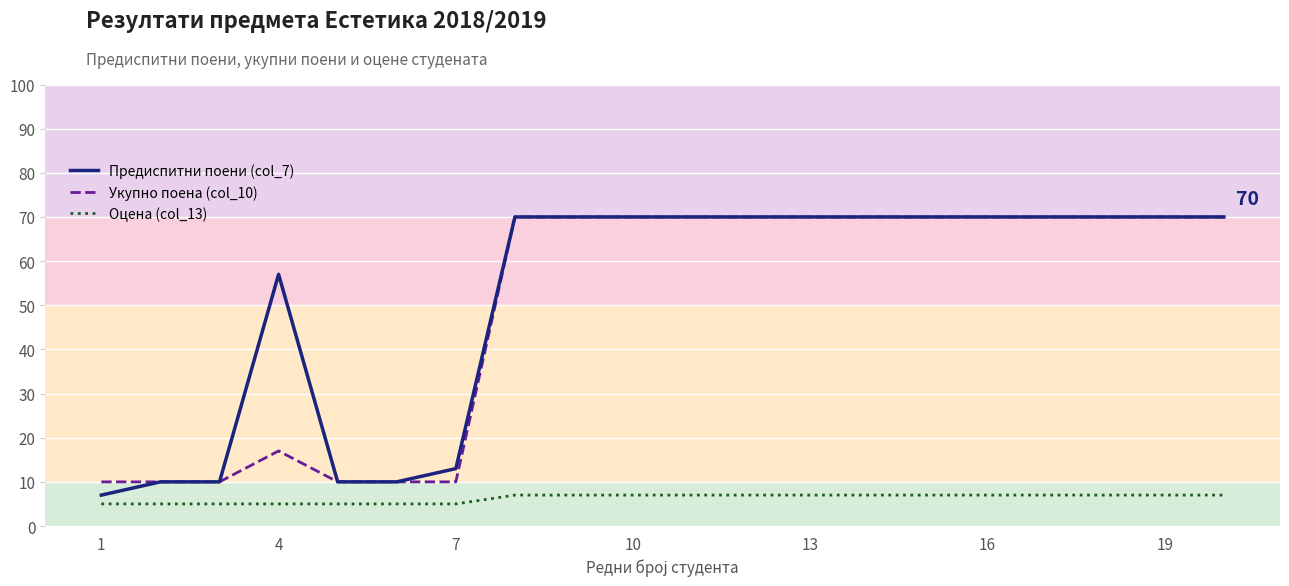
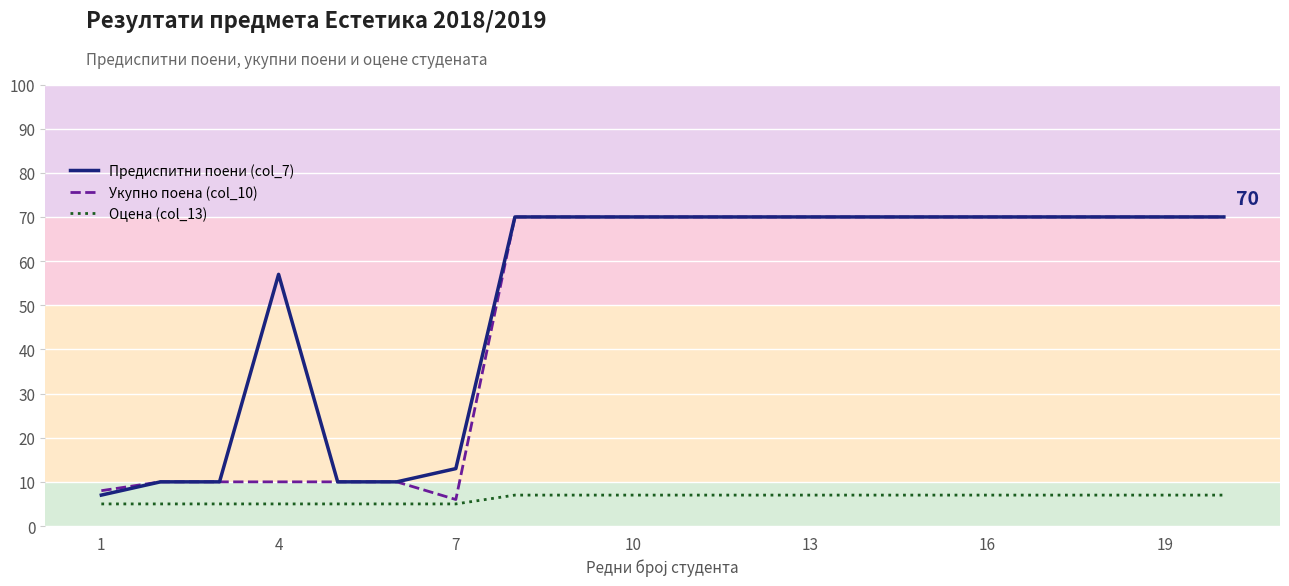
Укупно поена (col_10), 1: 10 -> 8
Укупно поена (col_10), 4: 17 -> 10
Укупно поена (col_10), 7: 10 -> 6
